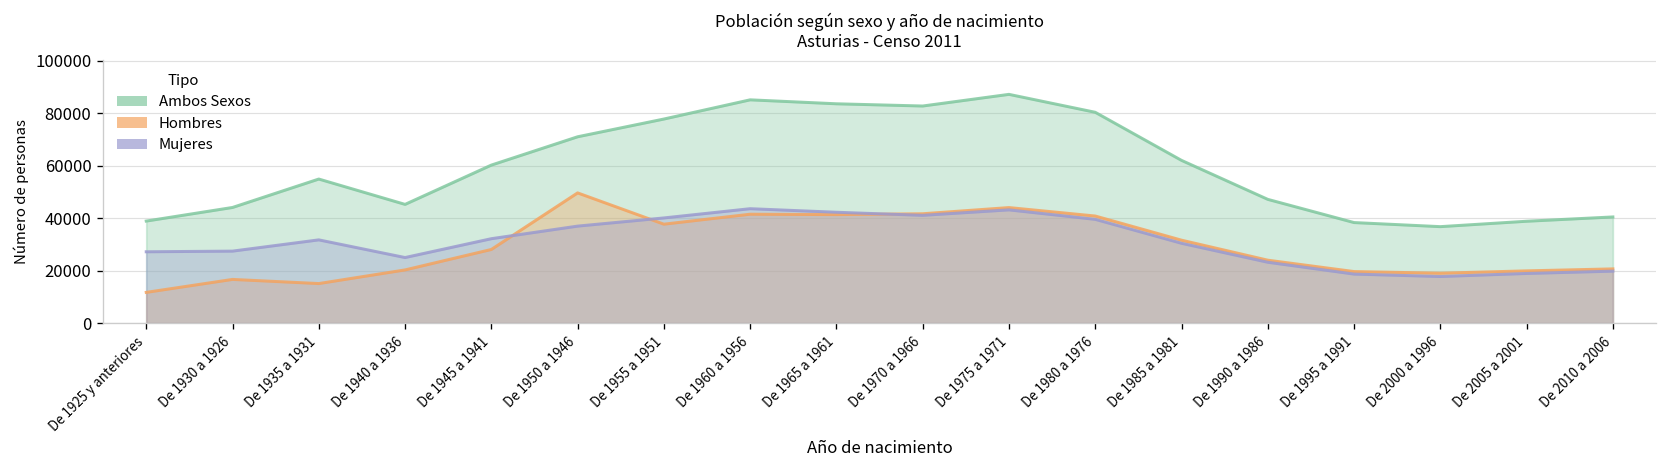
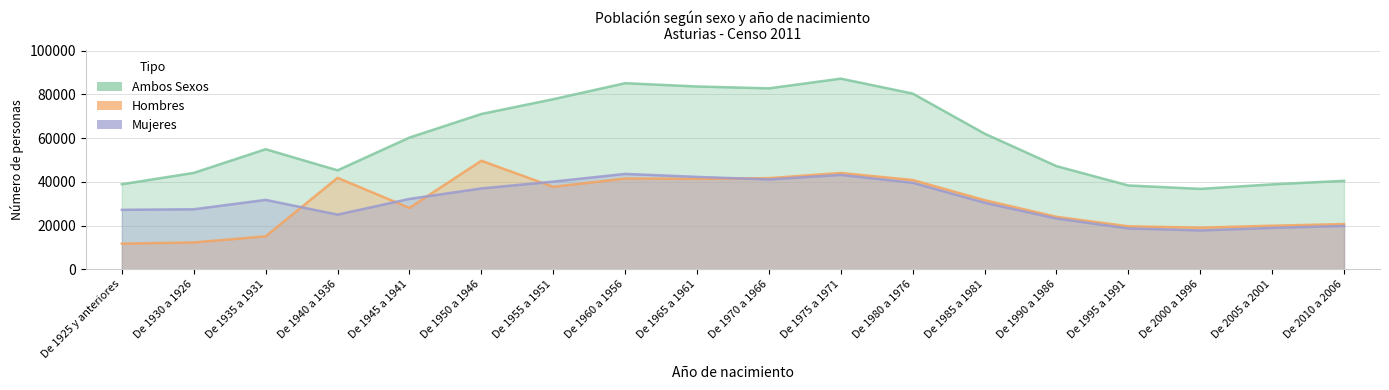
Hombres, De 1930 a 1926: 17000 -> 12000
Hombres, De 1940 a 1936: 20000 -> 42000
